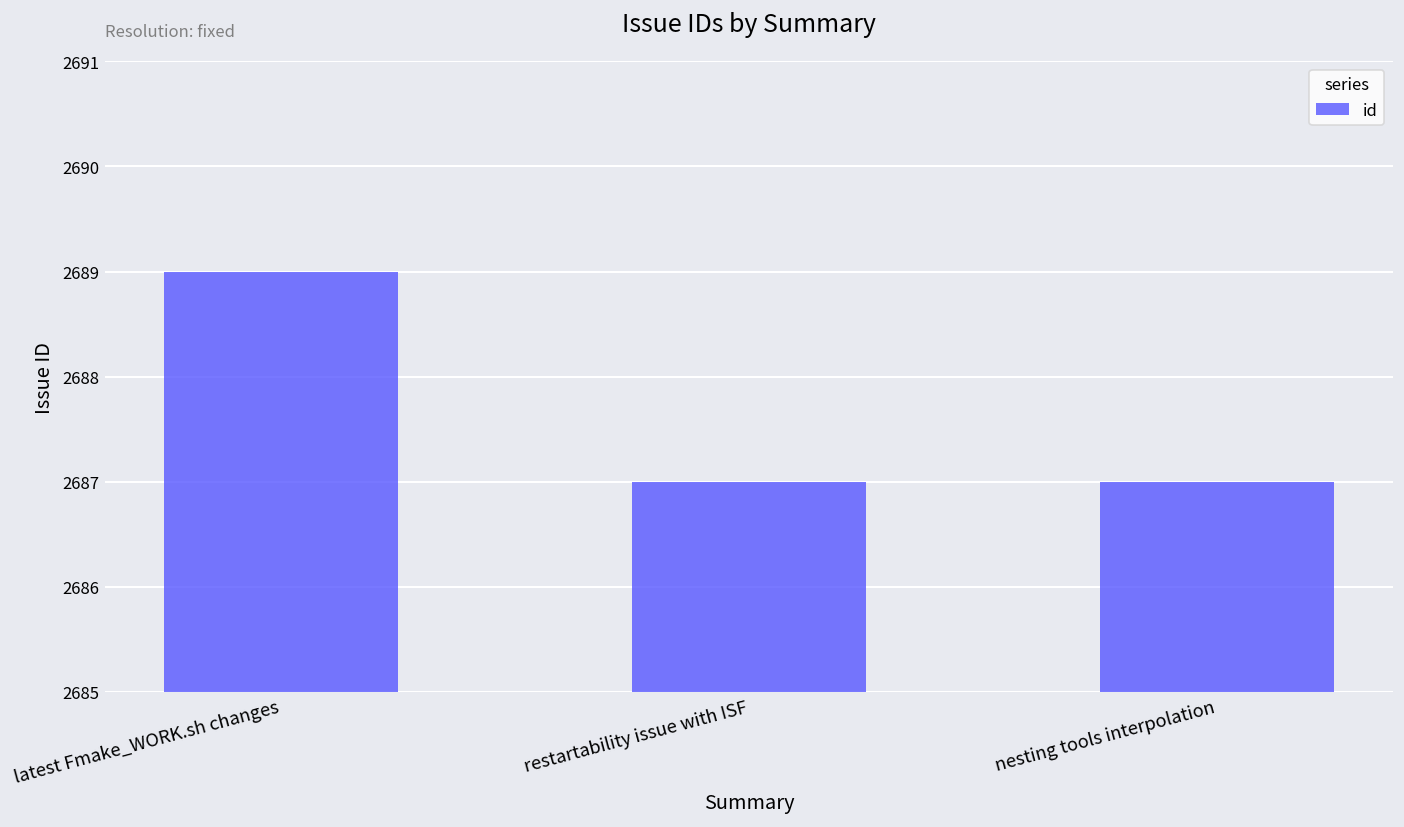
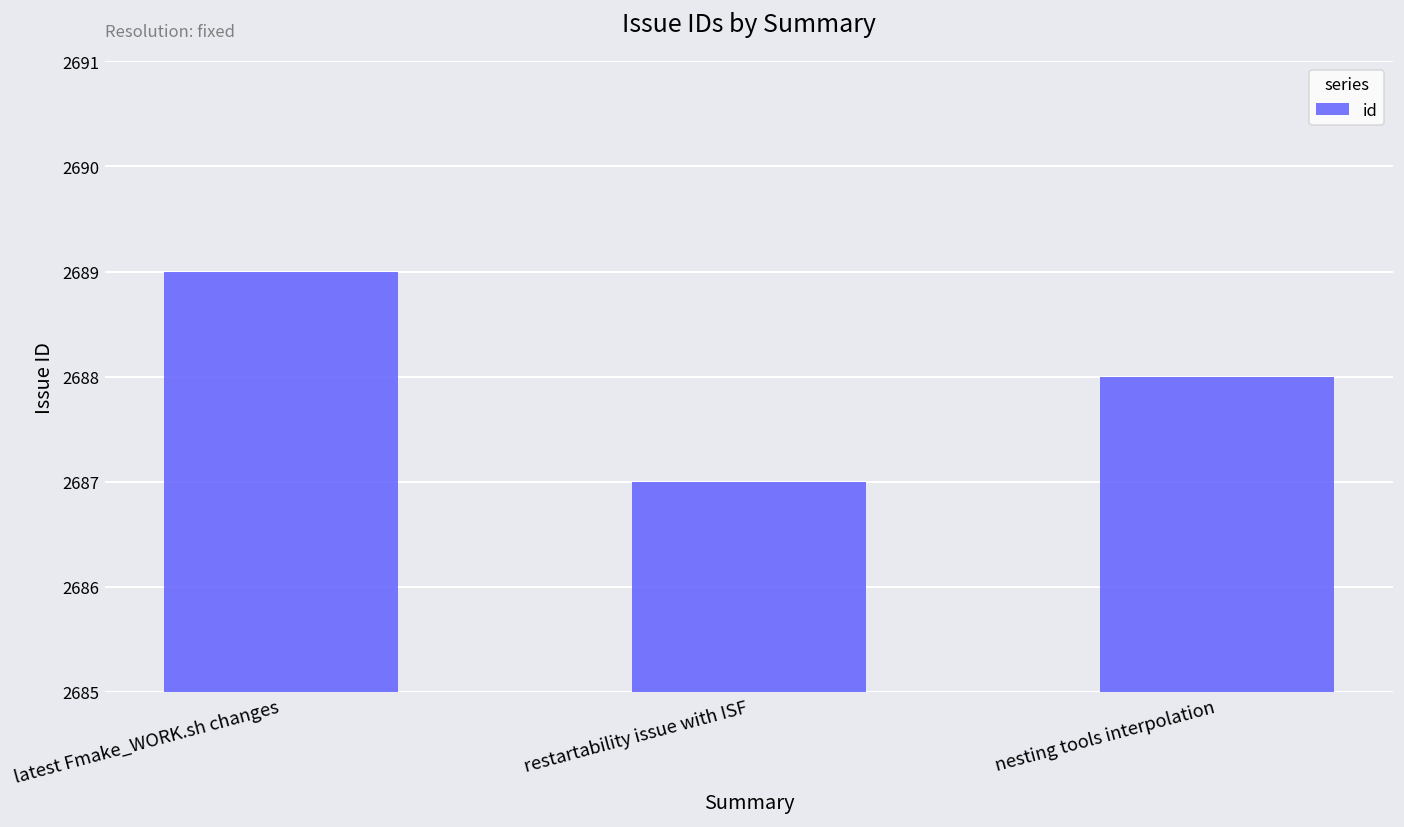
nesting tools interpolation: 2687 -> 2688
